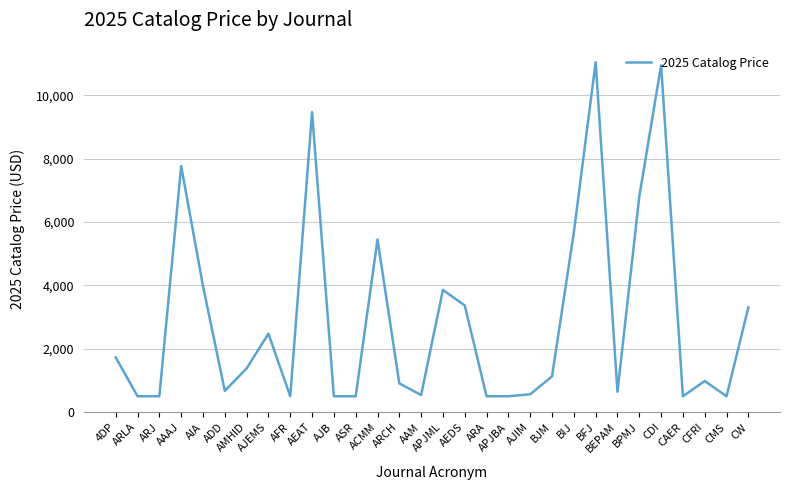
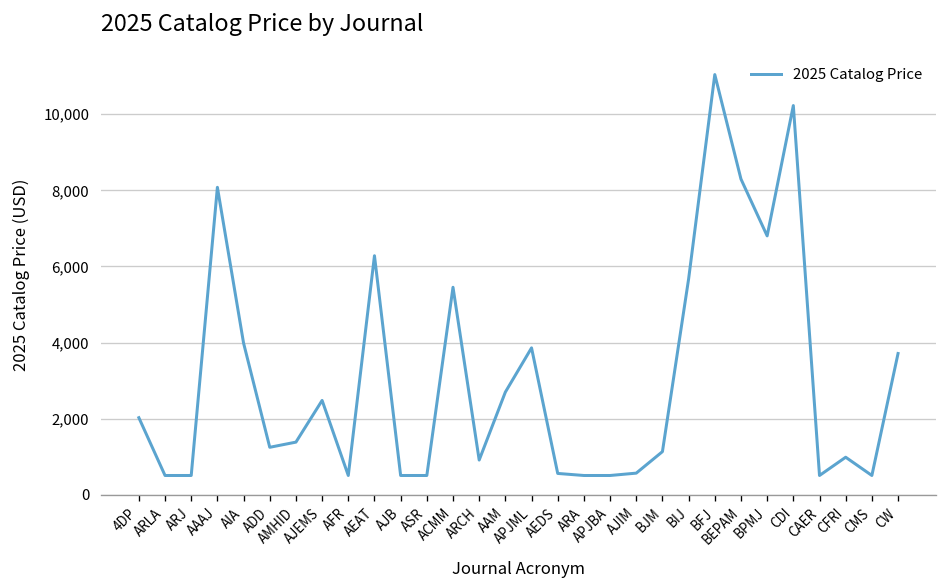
4DP: 1,700 -> 2,000
AAAJ: 7,800 -> 8,100
ADD: 700 -> 1,200
AEAT: 9,500 -> 6,300
AAM: 500 -> 2,700
AEDS: 3,400 -> 600
BEPAM: 600 -> 8,300
CDI: 10,900 -> 10,200
CW: 3,300 -> 3,700
